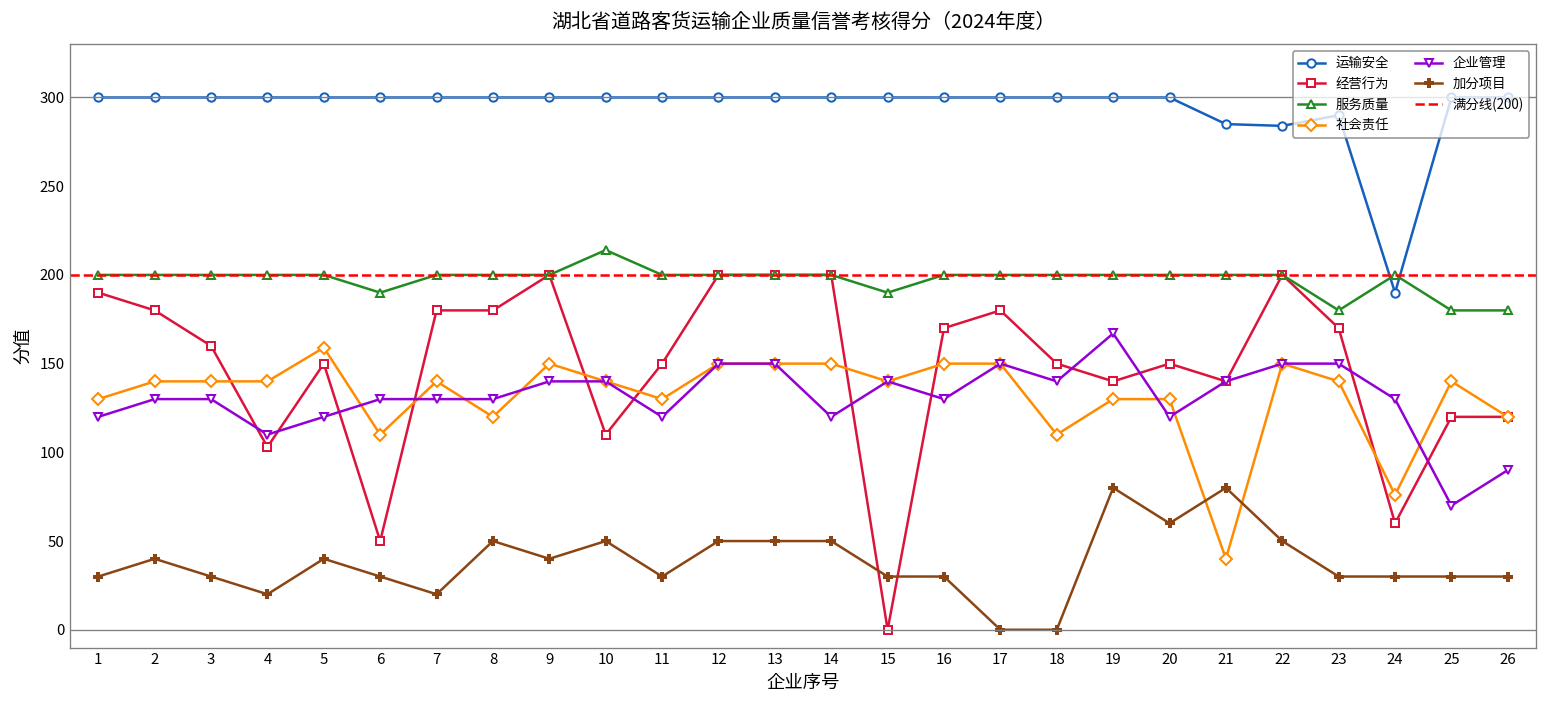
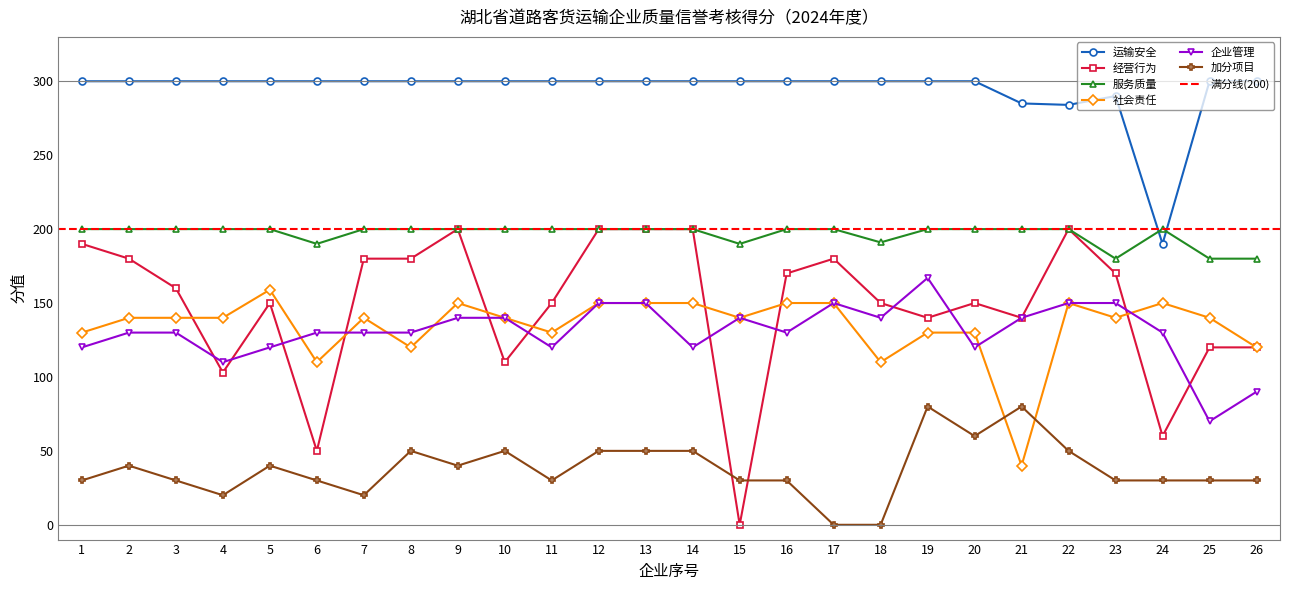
服务质量, 10: 214 -> 200
服务质量, 18: 200 -> 191
社会责任, 24: 76 -> 150
